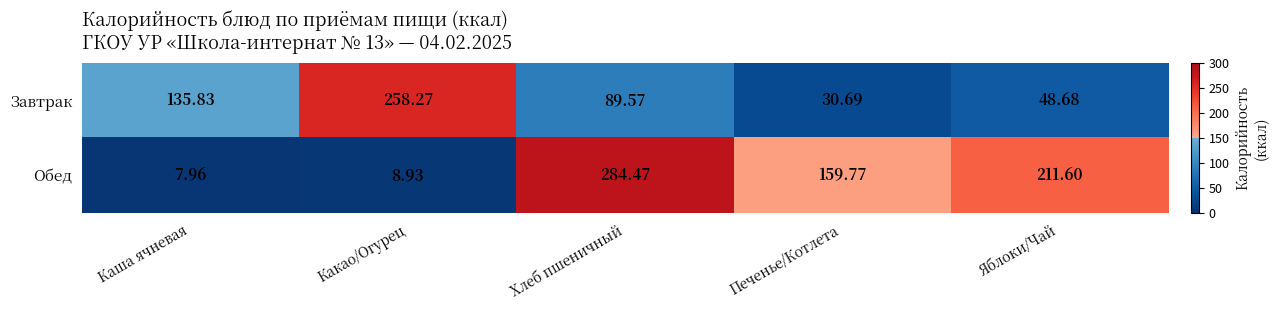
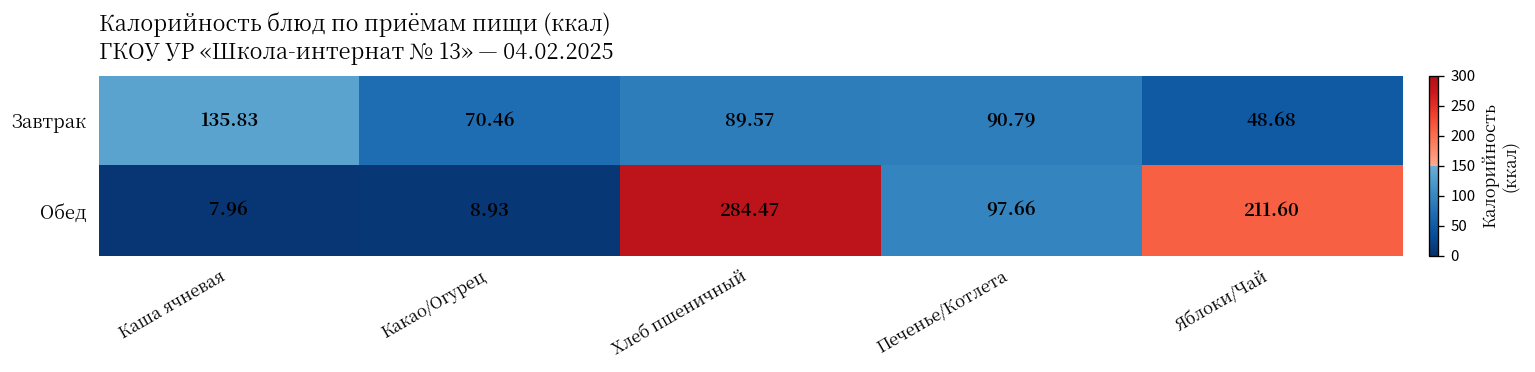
Завтрак, Какао/Огурец: 258.27 -> 70.46
Завтрак, Печенье/Котлета: 30.69 -> 90.79
Обед, Печенье/Котлета: 159.77 -> 97.66
